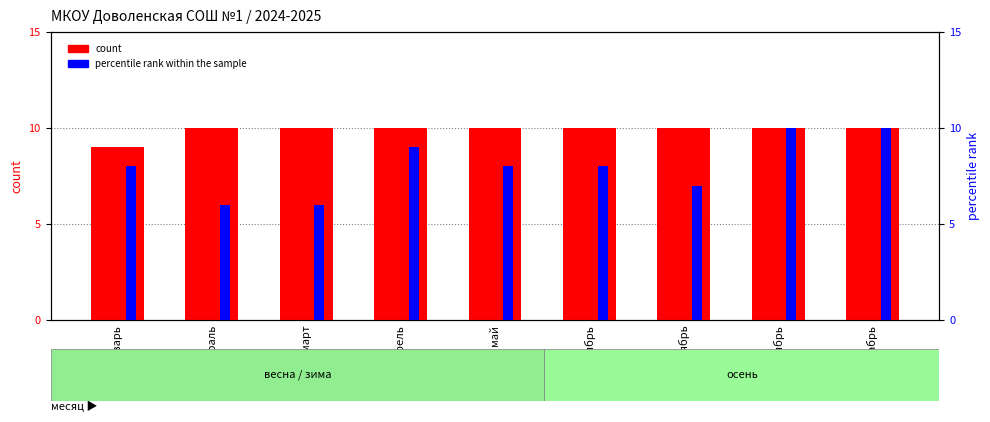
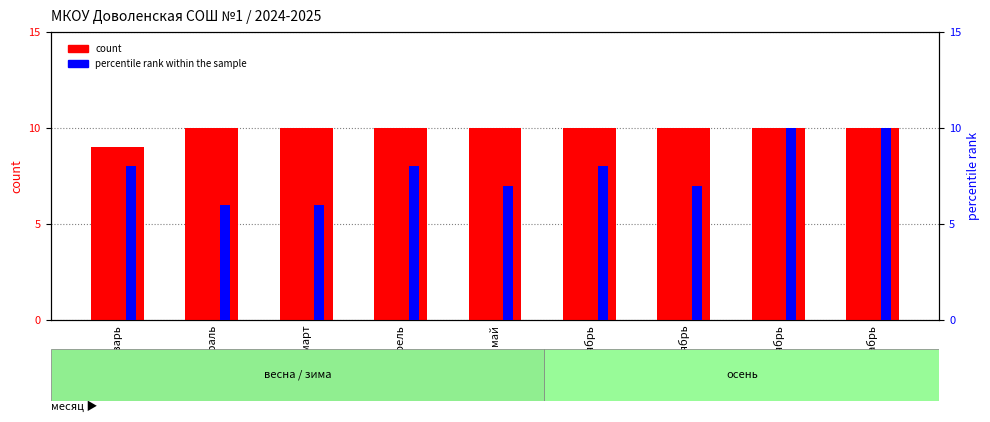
percentile rank within the sample, апрель: 9 -> 8
percentile rank within the sample, май: 8 -> 7
